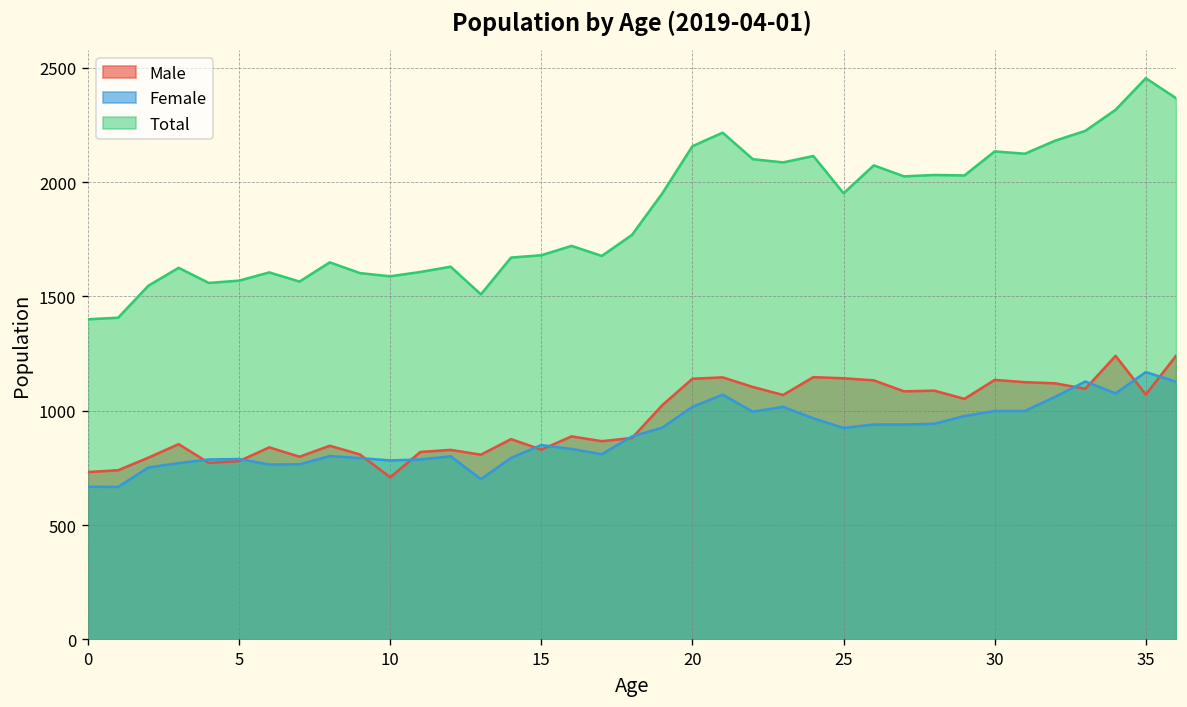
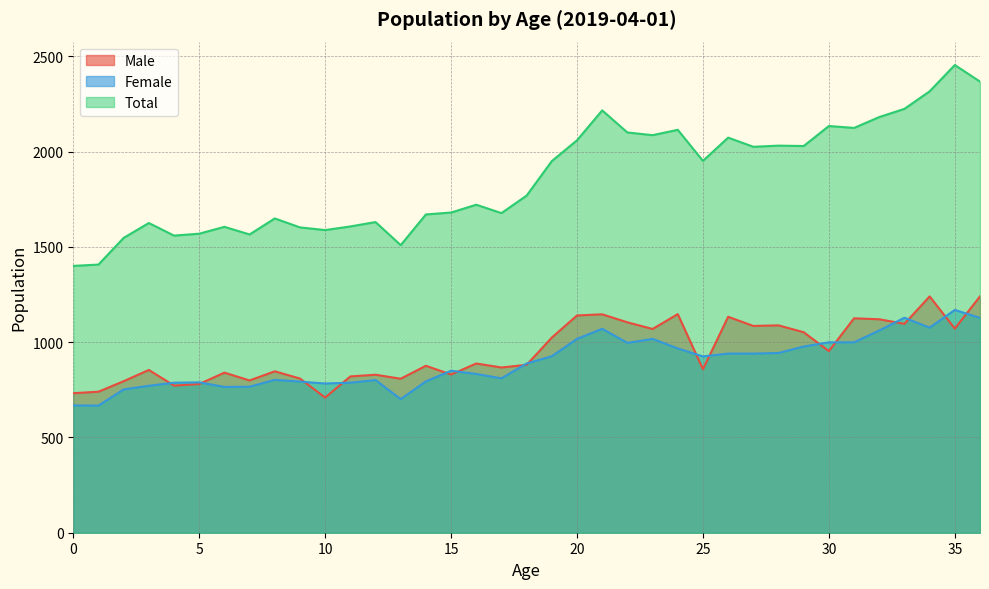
Total, 20: 2160 -> 2060
Male, 25: 1140 -> 860
Male, 30: 1140 -> 950
